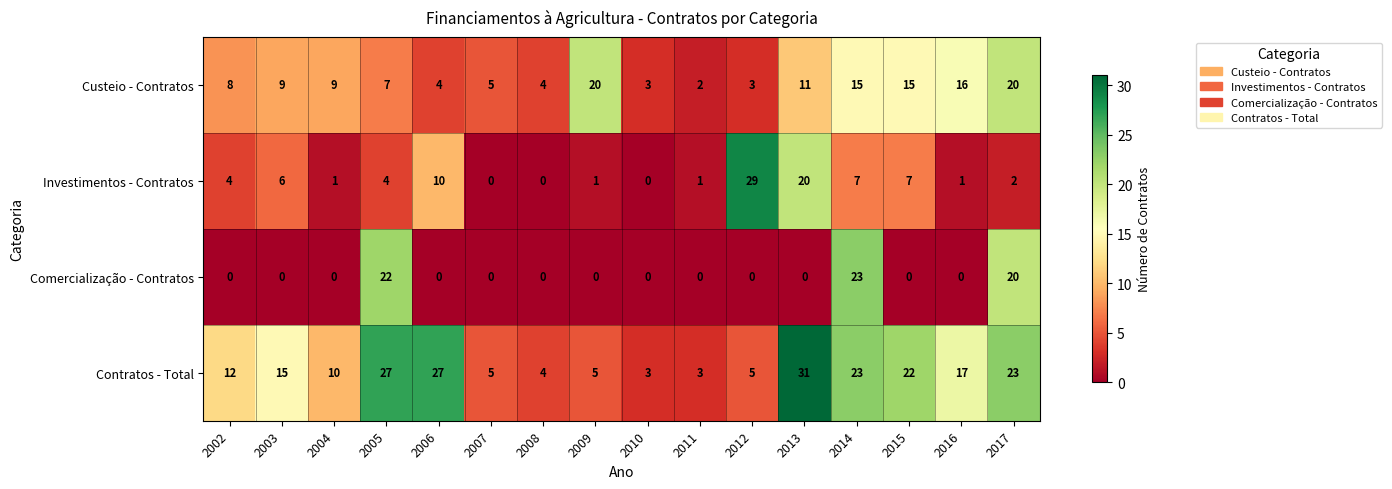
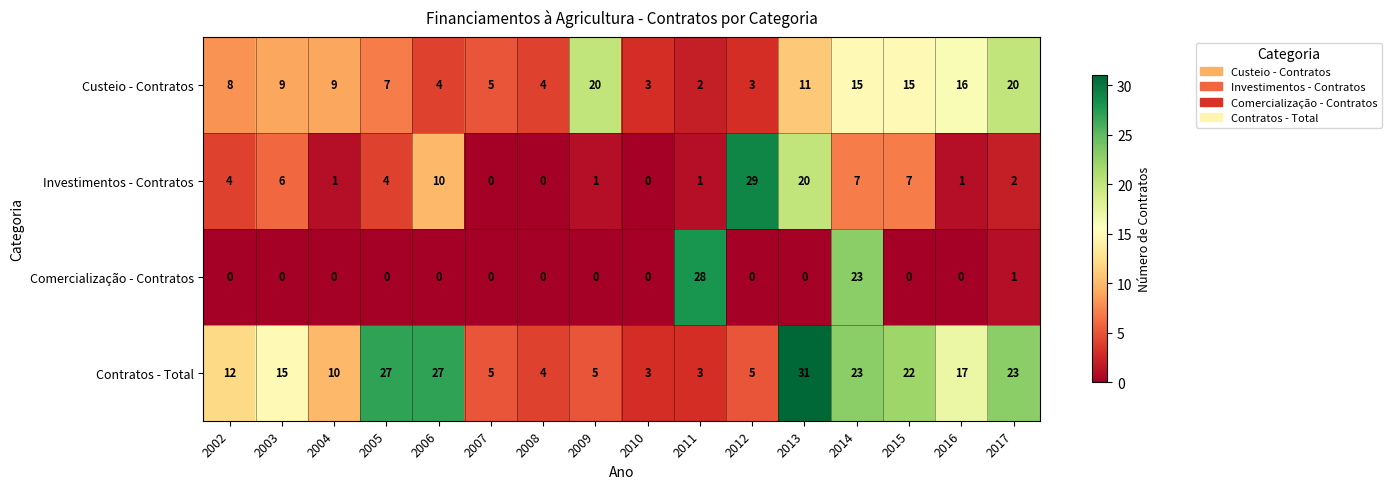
Comercialização - Contratos, 2005: 22 -> 0
Comercialização - Contratos, 2011: 0 -> 28
Comercialização - Contratos, 2017: 20 -> 1
